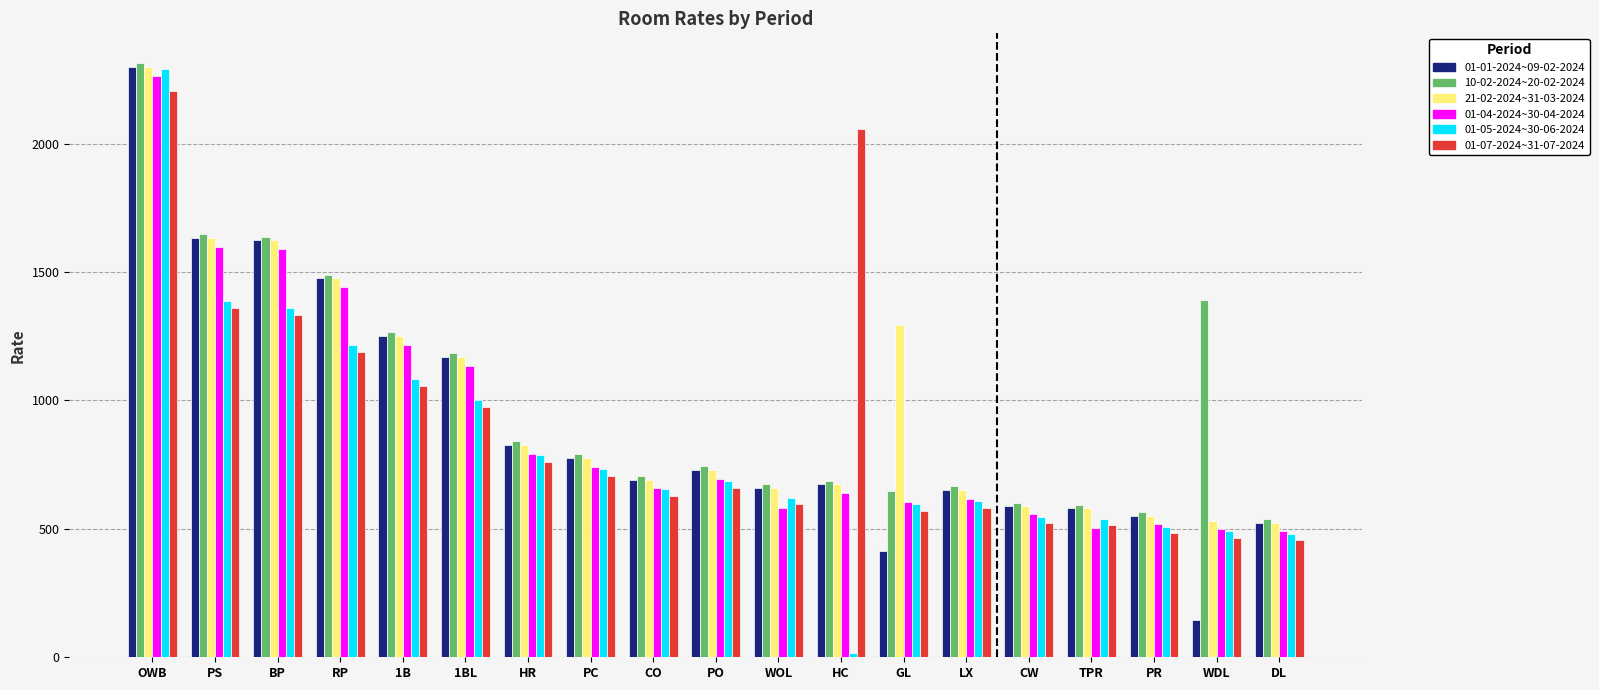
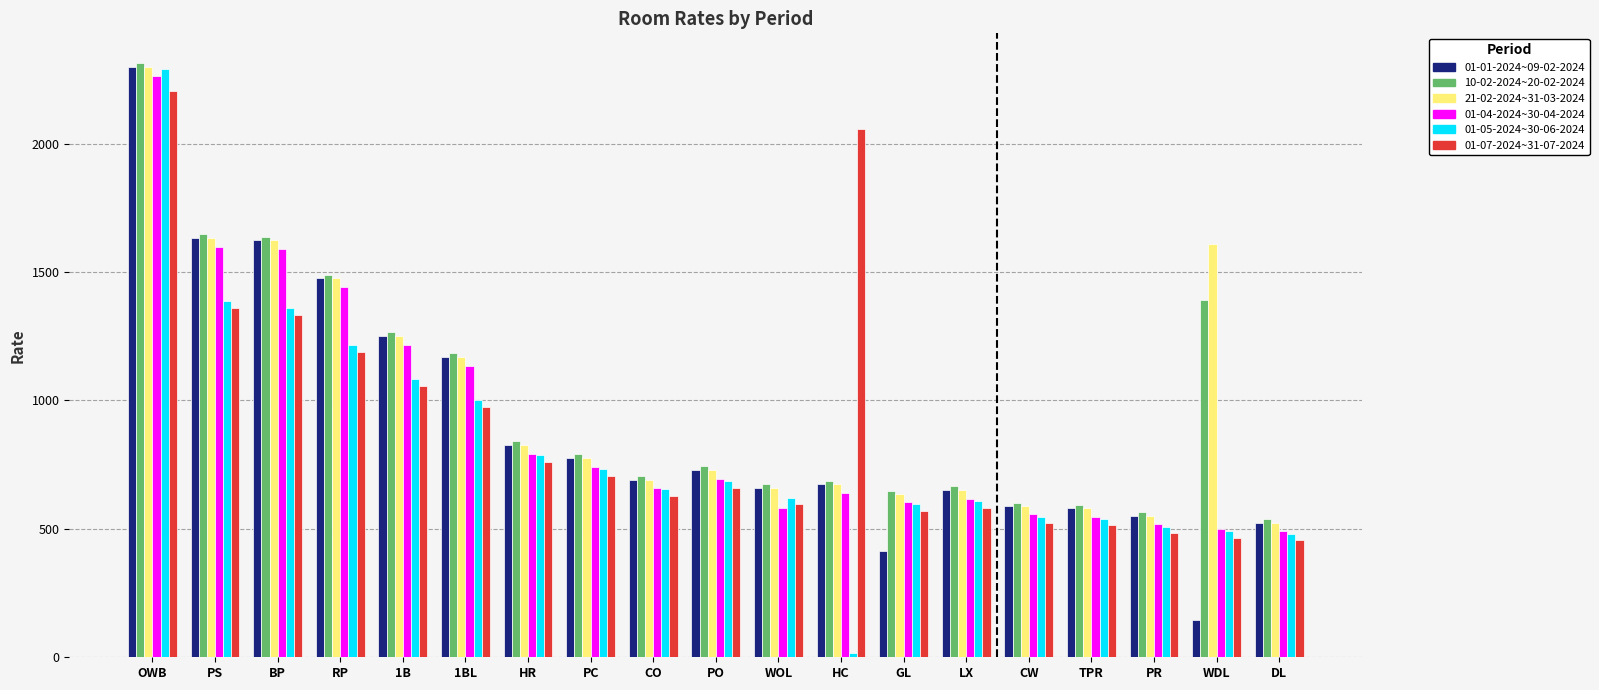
21-02-2024~31-03-2024, GL: 1290 -> 640
01-04-2024~30-04-2024, TPR: 510 -> 550
21-02-2024~31-03-2024, WDL: 530 -> 1610
